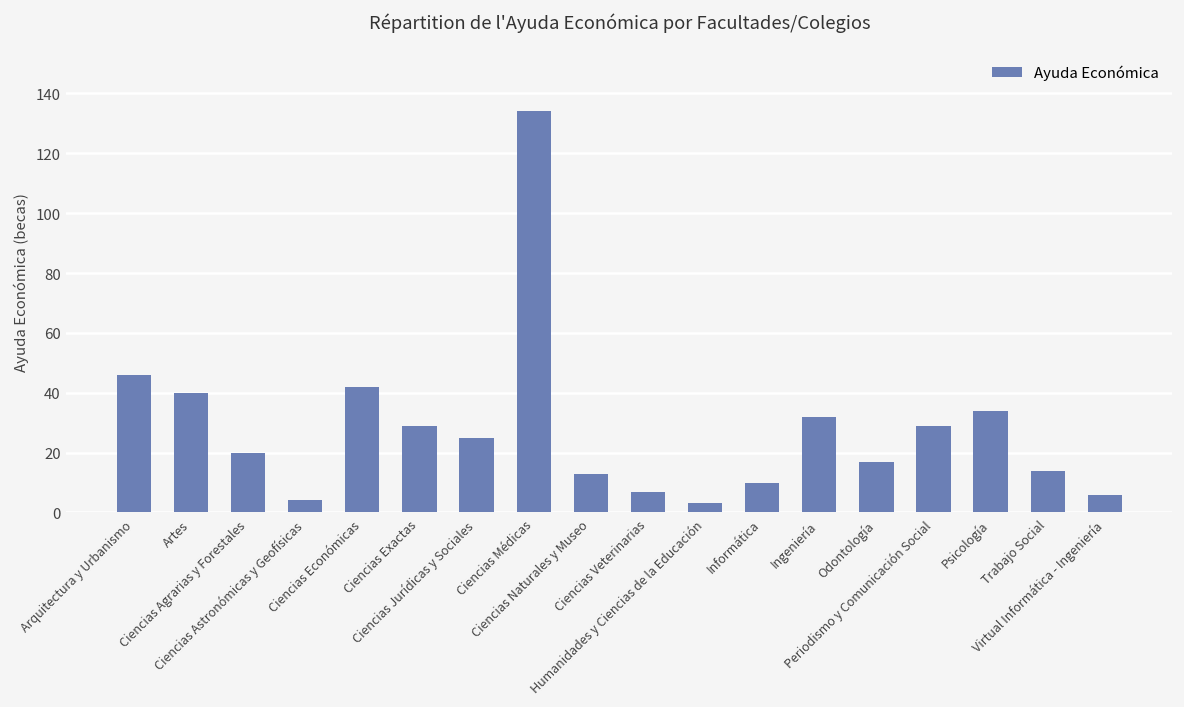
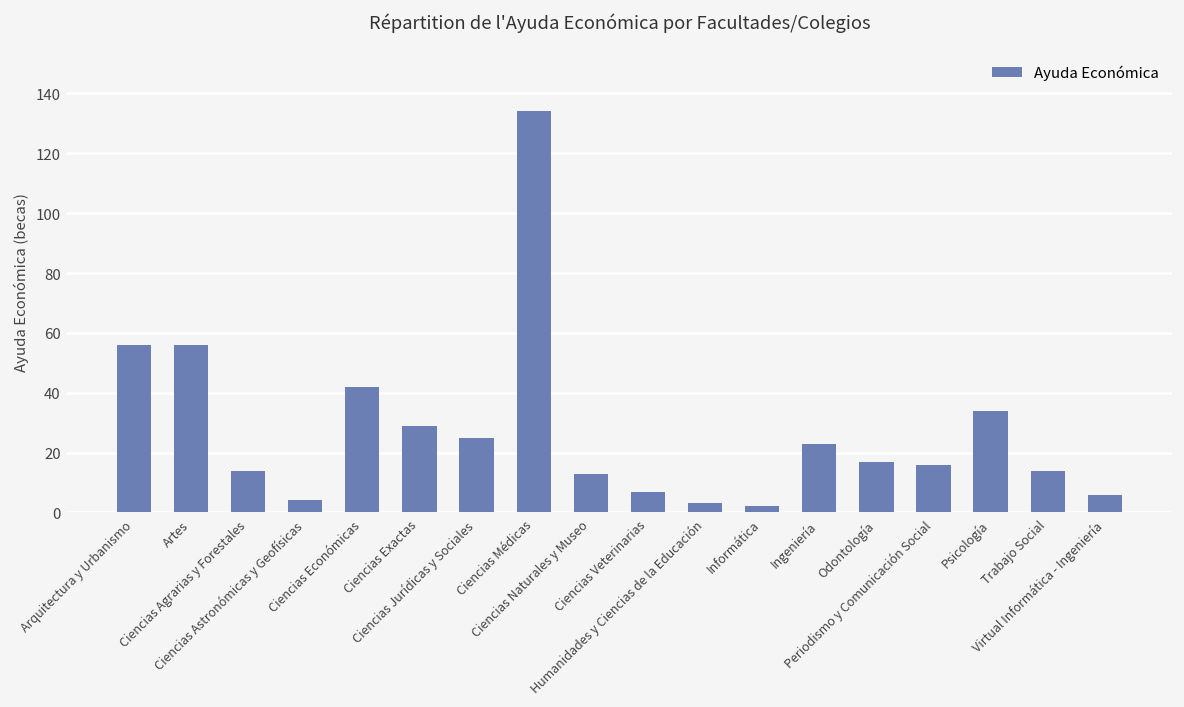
Arquitectura y Urbanismo: 46 -> 56
Artes: 40 -> 56
Ciencias Agrarias y Forestales: 20 -> 14
Informática: 10 -> 2
Ingeniería: 32 -> 23
Periodismo y Comunicación Social: 29 -> 16
